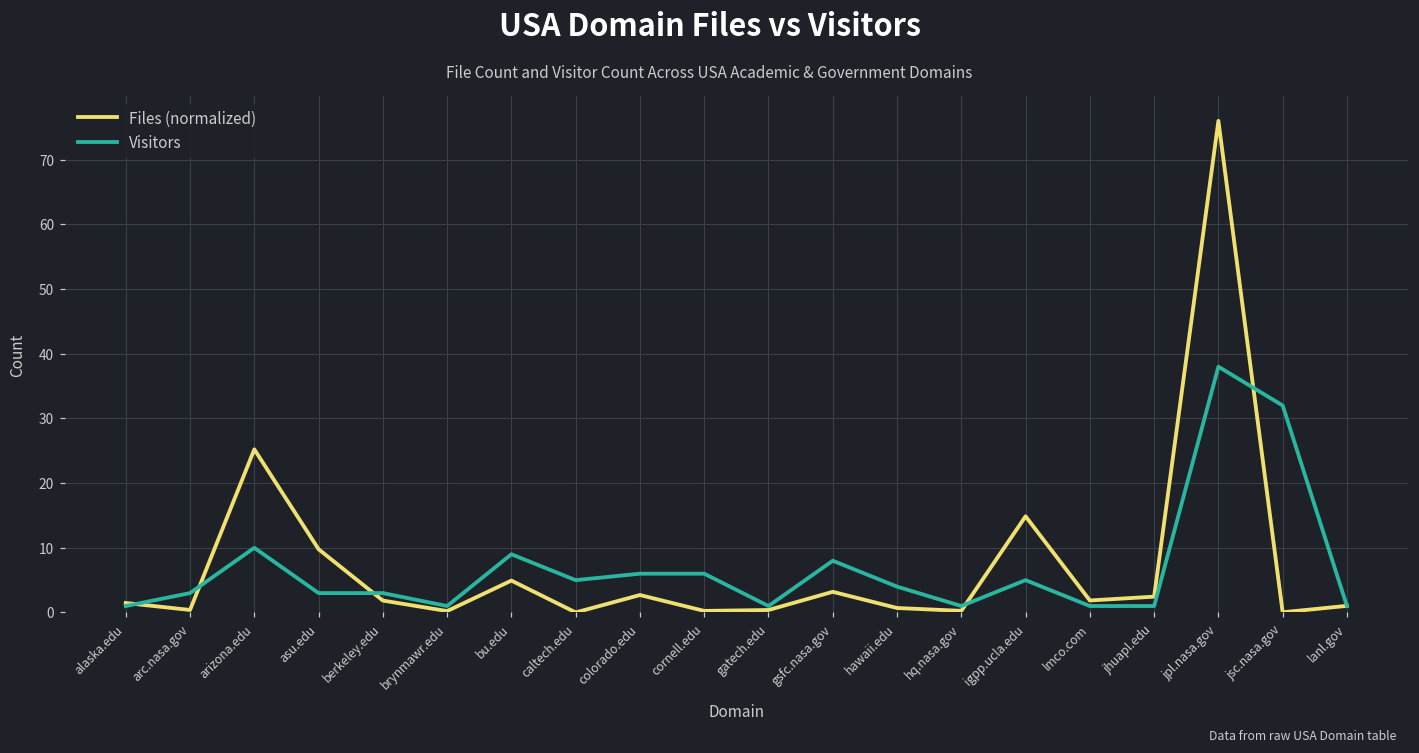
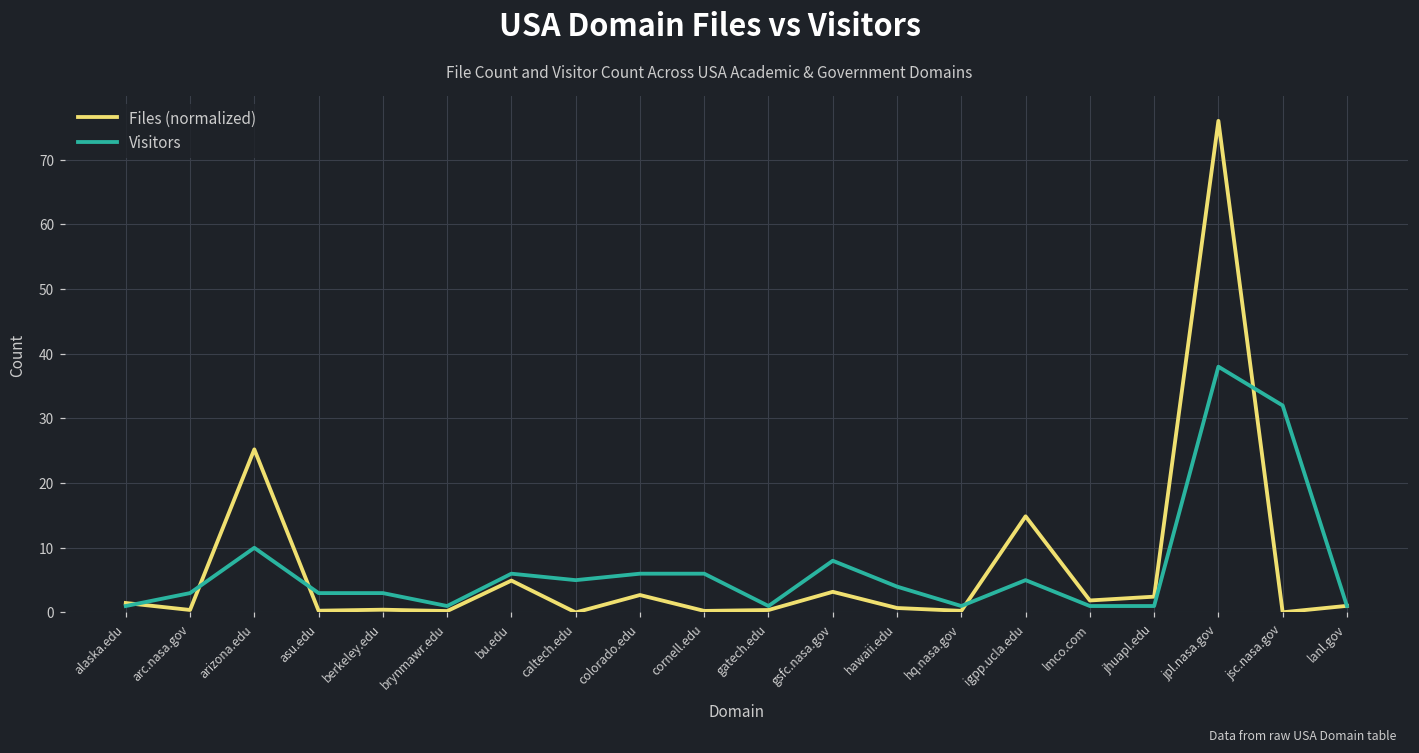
Files (normalized), asu.edu: 10 -> 0
Files (normalized), berkeley.edu: 2 -> 0
Visitors, bu.edu: 9 -> 6
